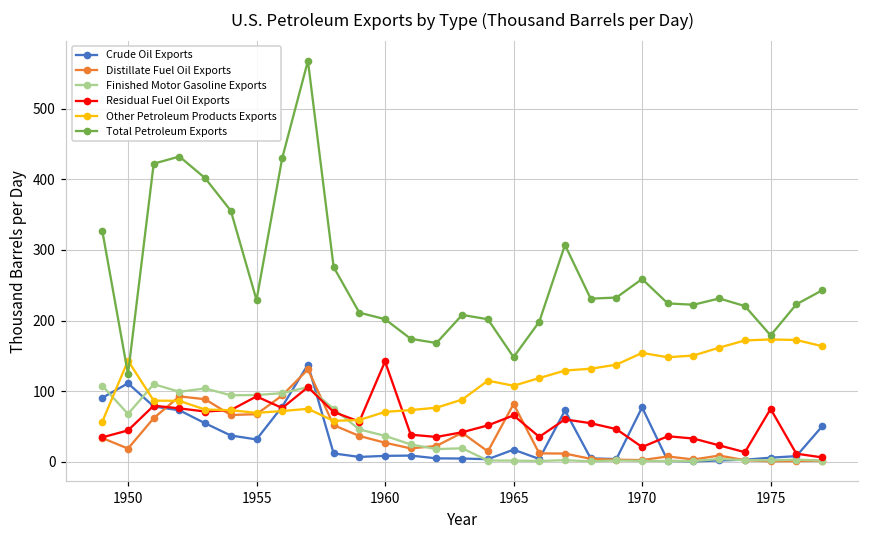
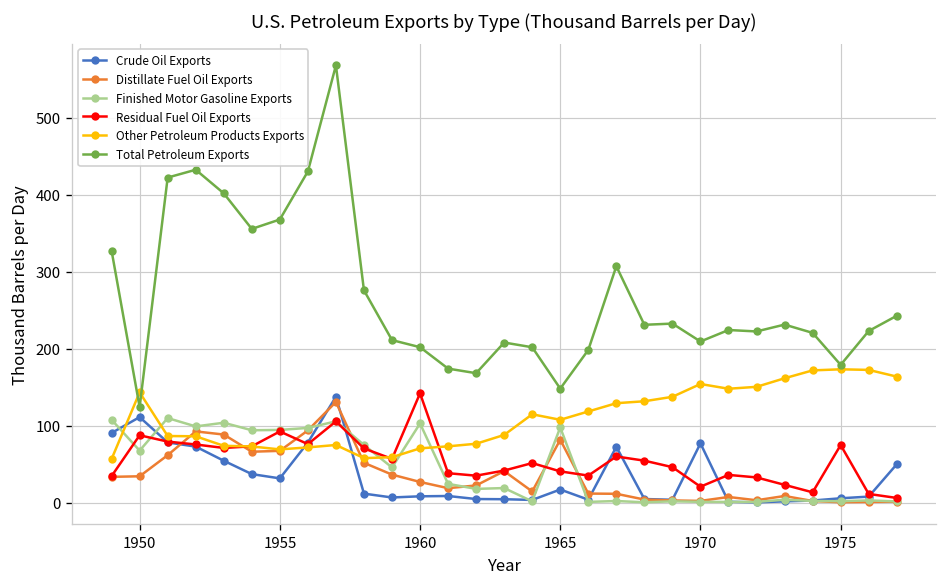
Distillate Fuel Oil Exports, 1950: 20 -> 30
Residual Fuel Oil Exports, 1950: 40 -> 90
Total Petroleum Exports, 1955: 230 -> 370
Finished Motor Gasoline Exports, 1960: 40 -> 100
Finished Motor Gasoline Exports, 1965: 0 -> 100
Residual Fuel Oil Exports, 1965: 70 -> 40
Total Petroleum Exports, 1970: 260 -> 210
